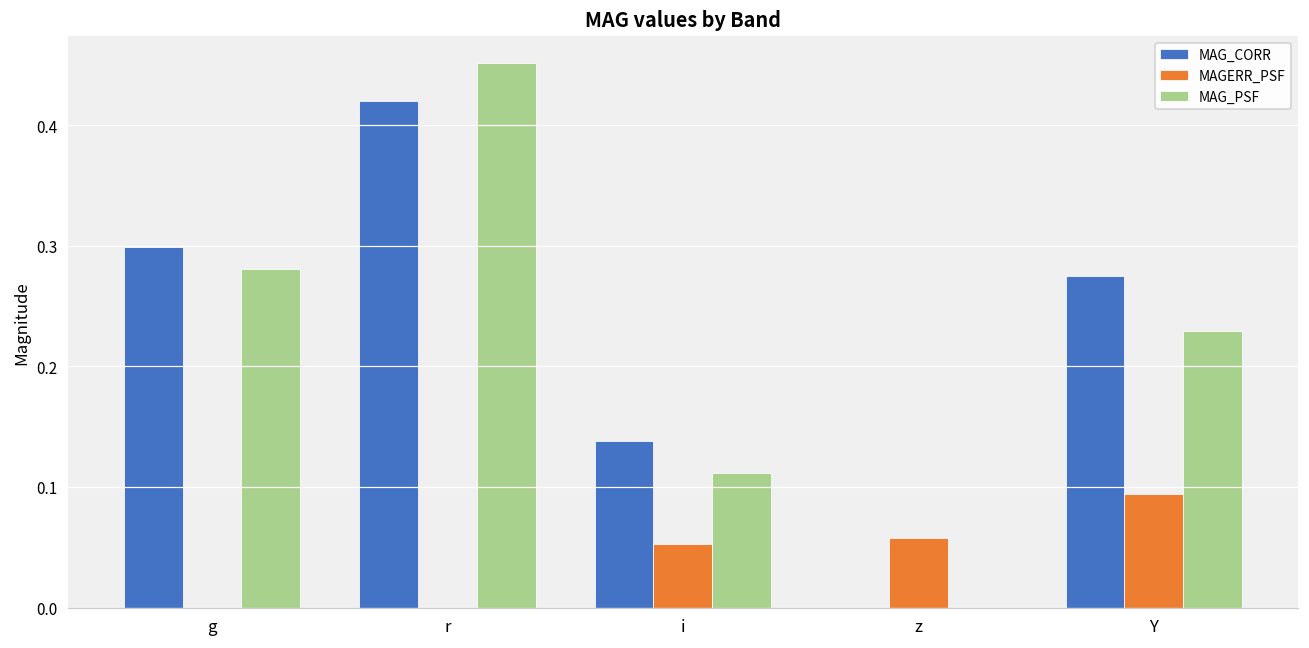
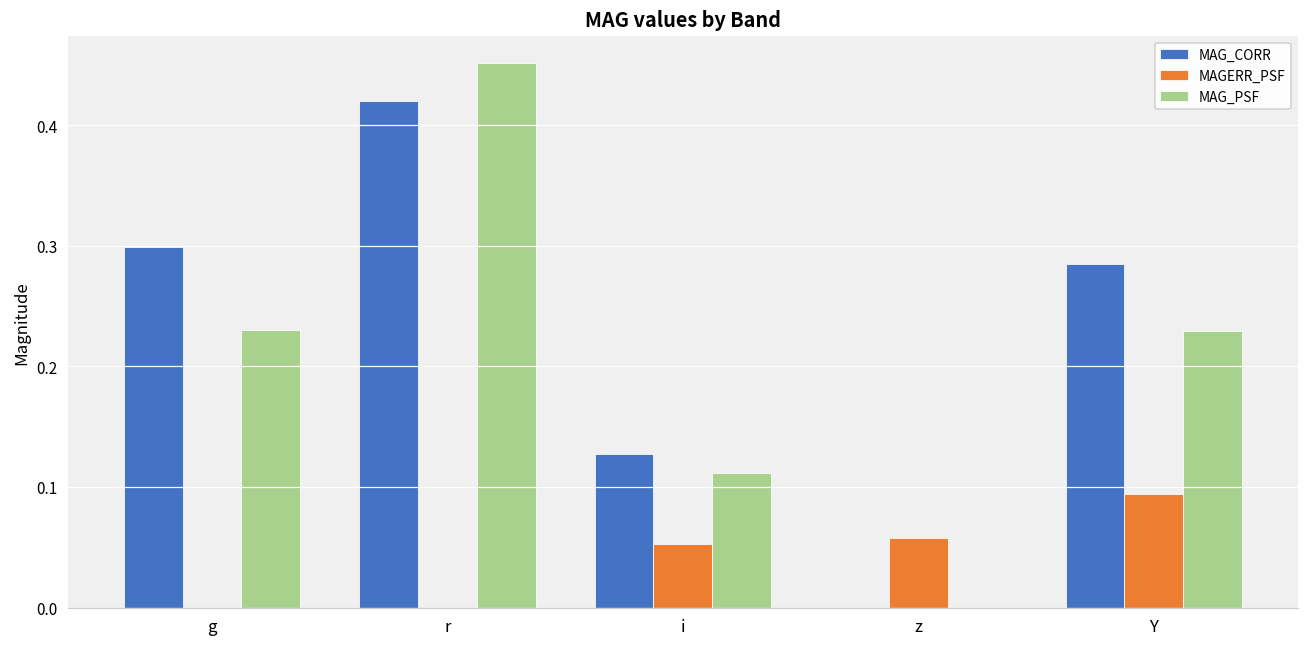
MAG_PSF, g: 0.281 -> 0.230
MAG_CORR, i: 0.138 -> 0.127
MAG_CORR, Y: 0.275 -> 0.285
